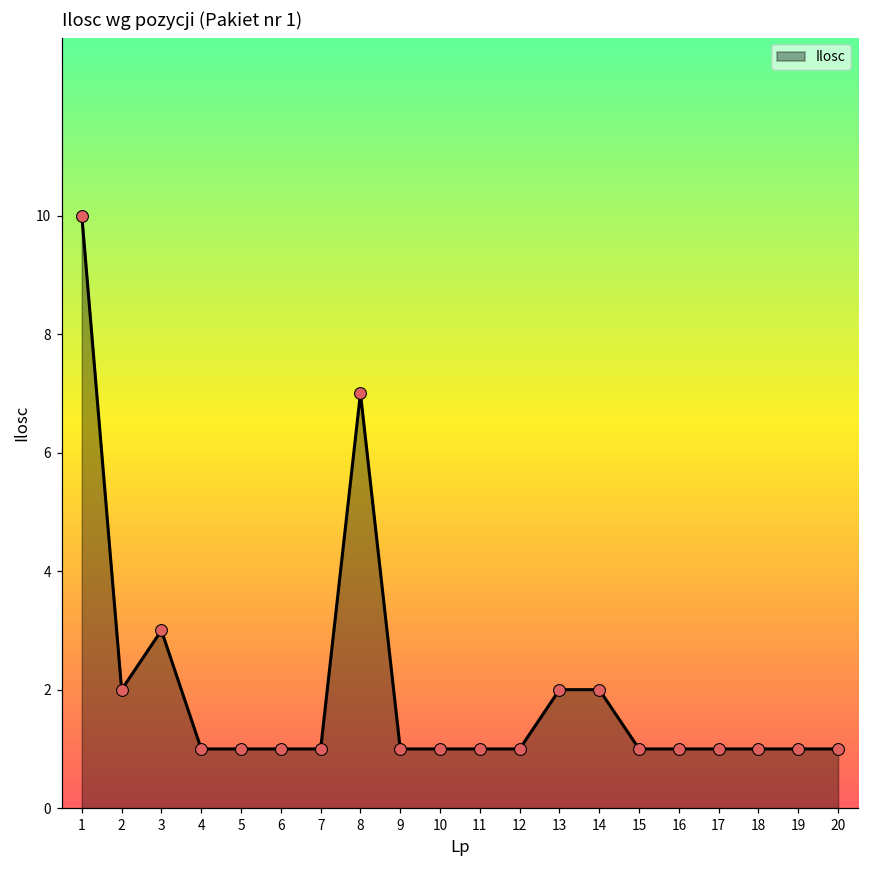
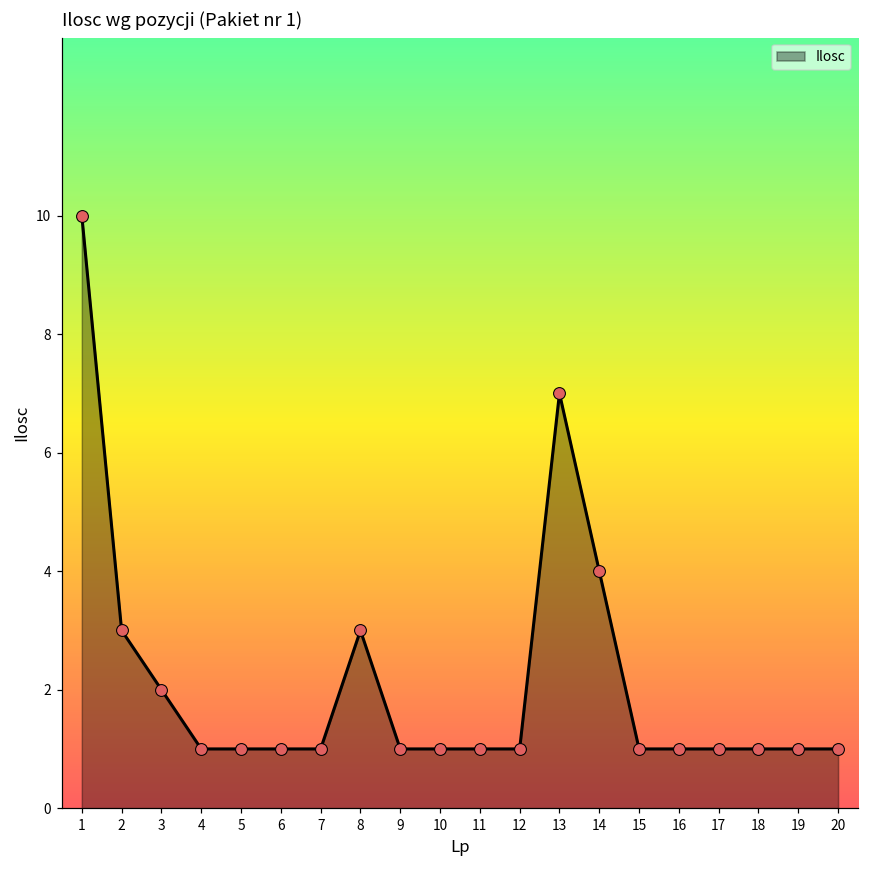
2: 2 -> 3
3: 3 -> 2
8: 7 -> 3
13: 2 -> 7
14: 2 -> 4
